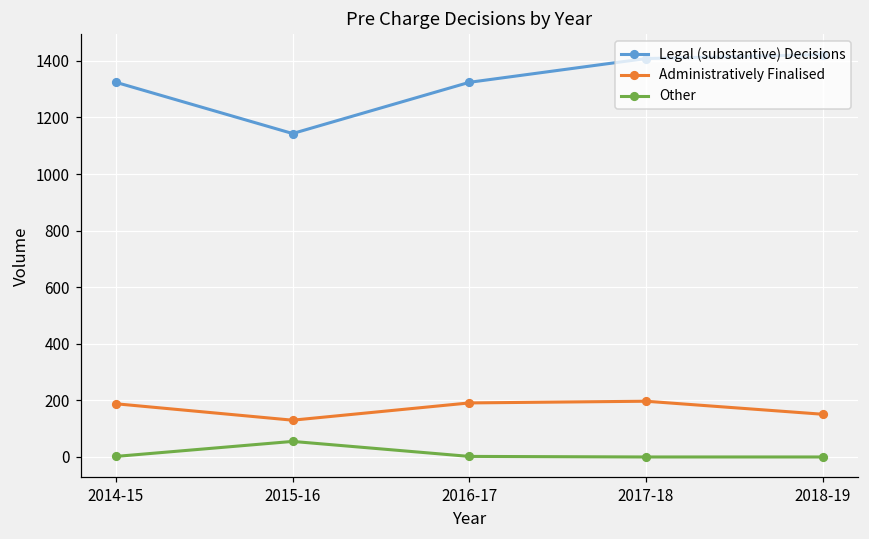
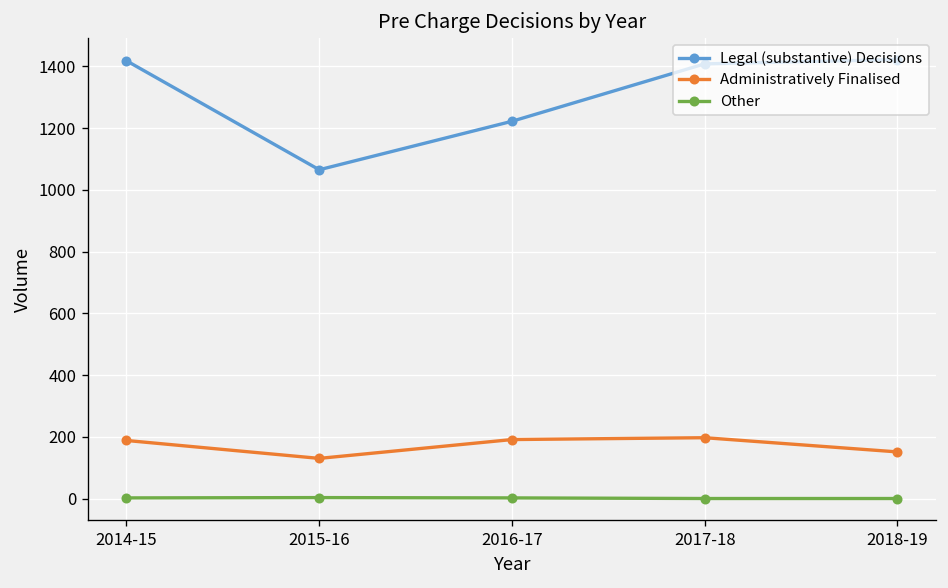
Legal (substantive) Decisions, 2014-15: 1320 -> 1420
Legal (substantive) Decisions, 2015-16: 1140 -> 1070
Other, 2015-16: 60 -> 0
Legal (substantive) Decisions, 2016-17: 1320 -> 1220
